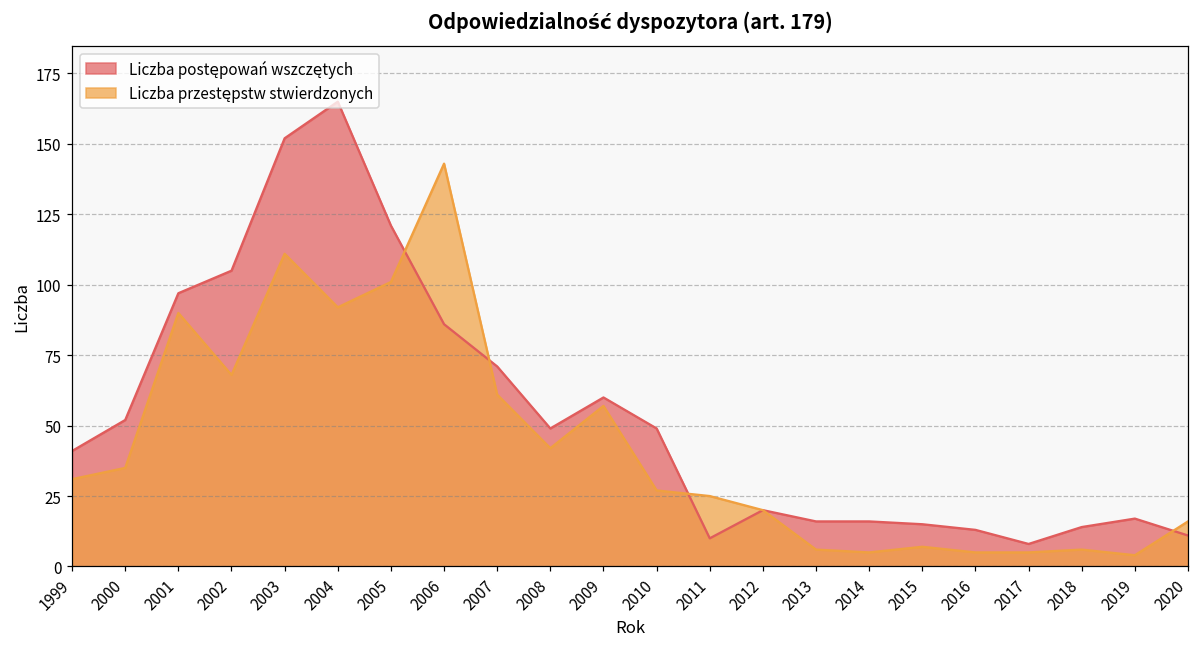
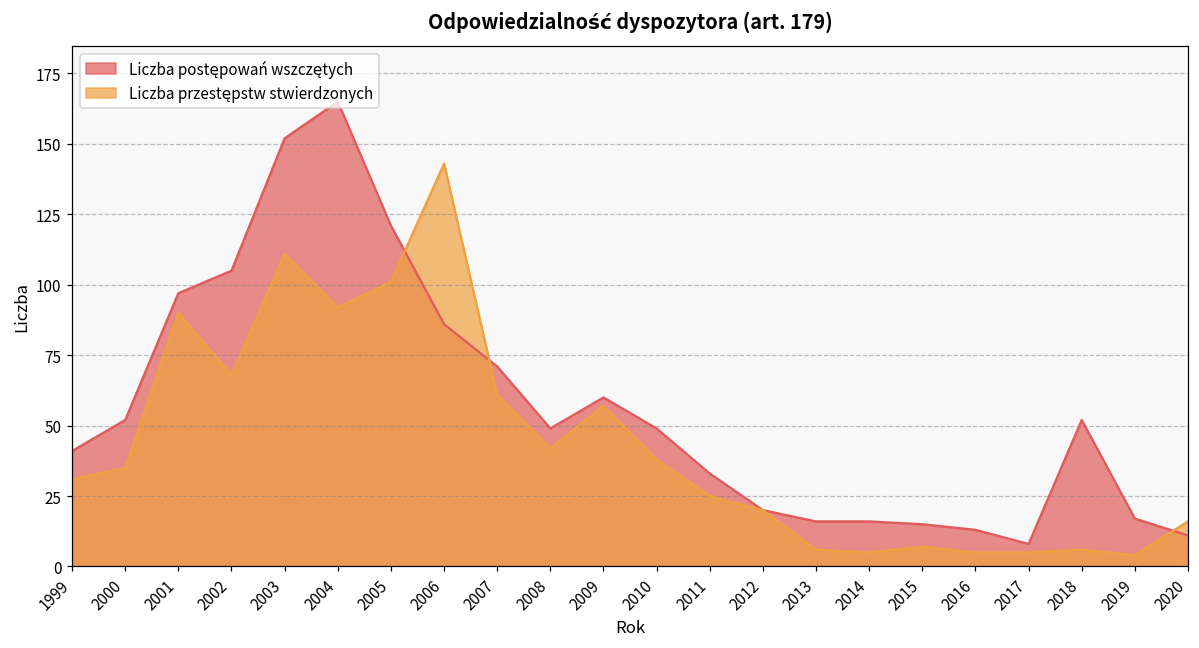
Liczba przestępstw stwierdzonych, 2010: 27 -> 38
Liczba postępowań wszczętych, 2011: 10 -> 33
Liczba postępowań wszczętych, 2018: 14 -> 52
